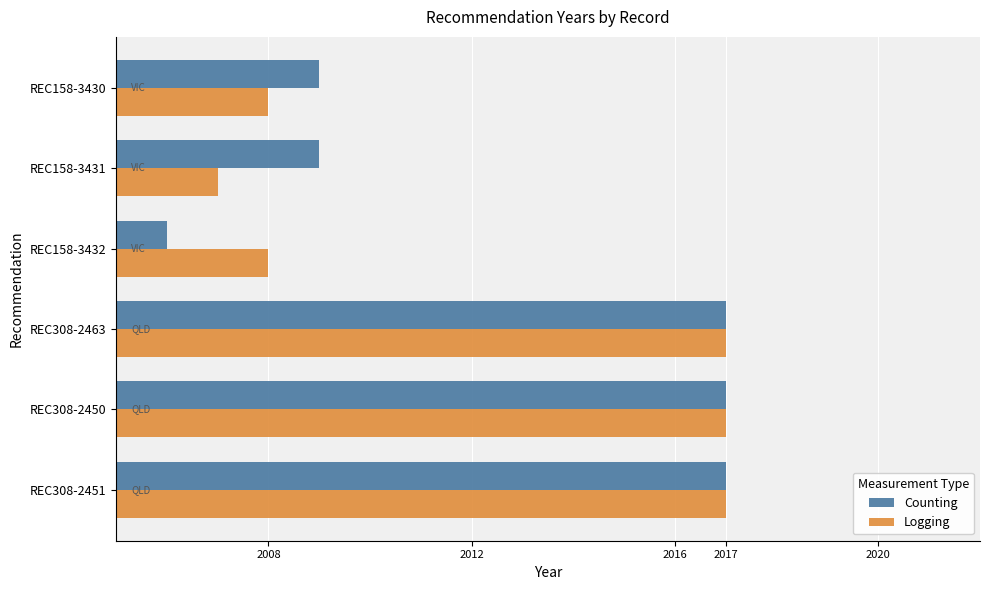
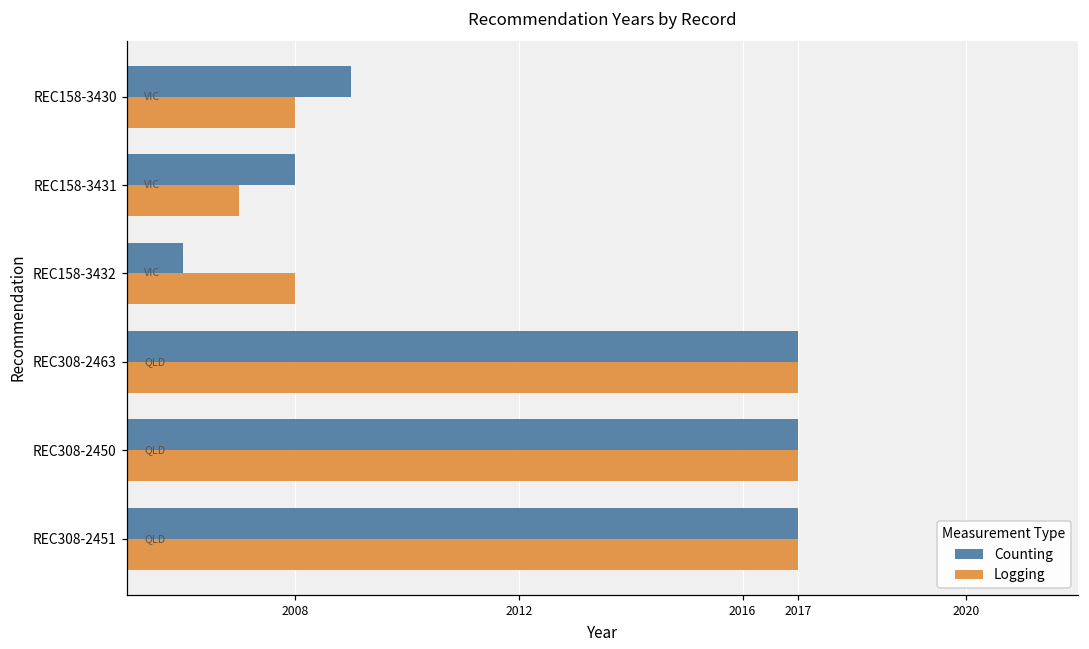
Counting, REC158-3431: 2009 -> 2008
